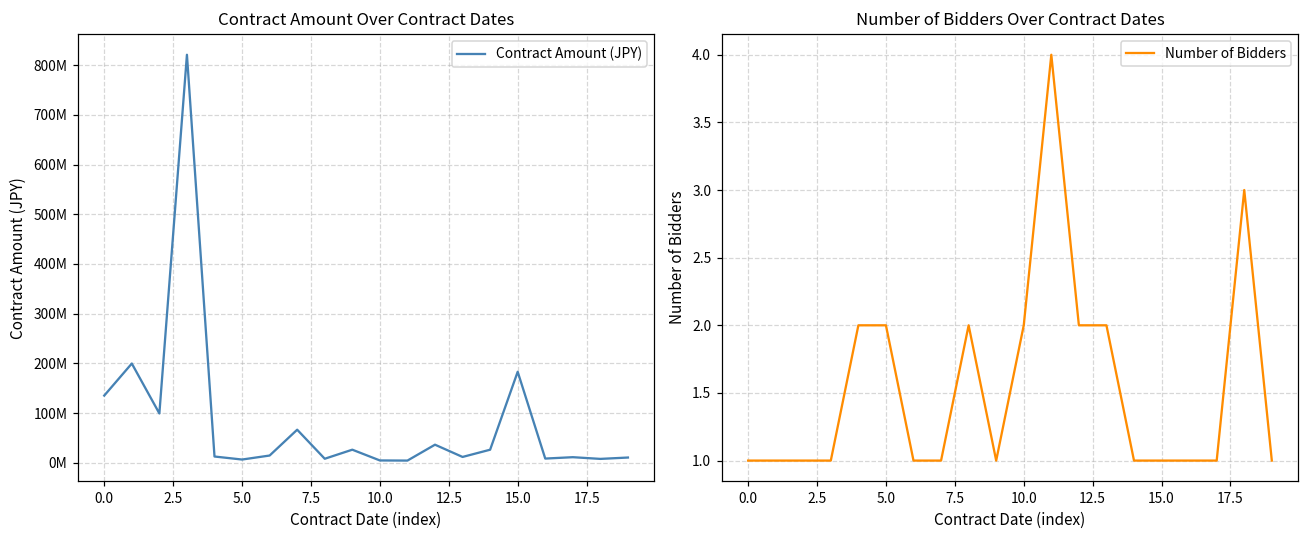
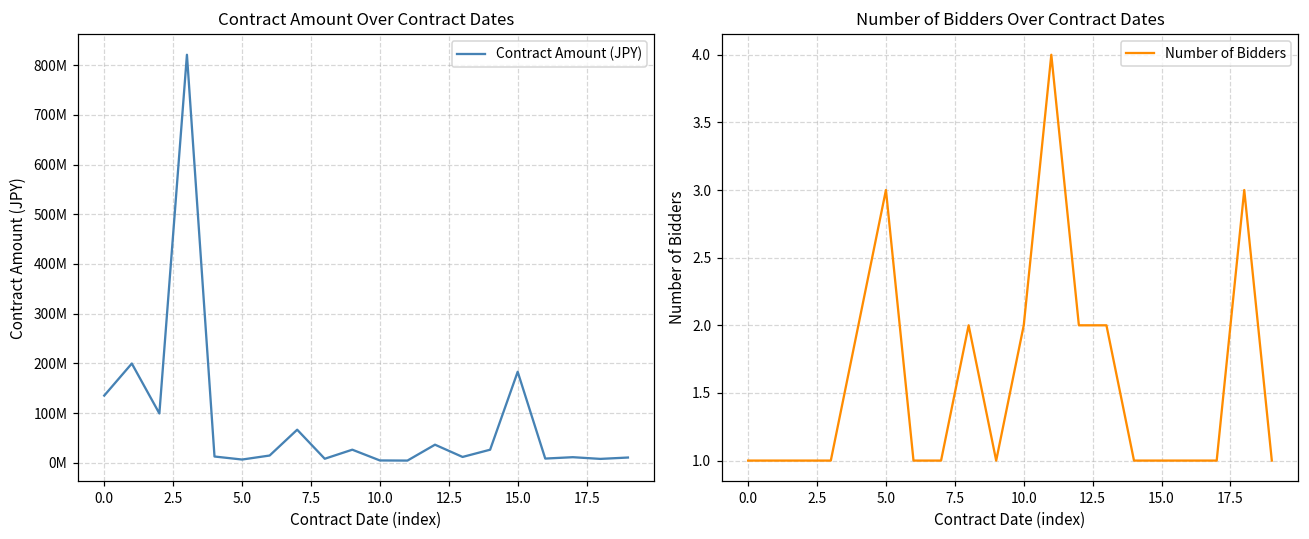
Number of Bidders Over Contract Dates, 5.0: 2 -> 3
